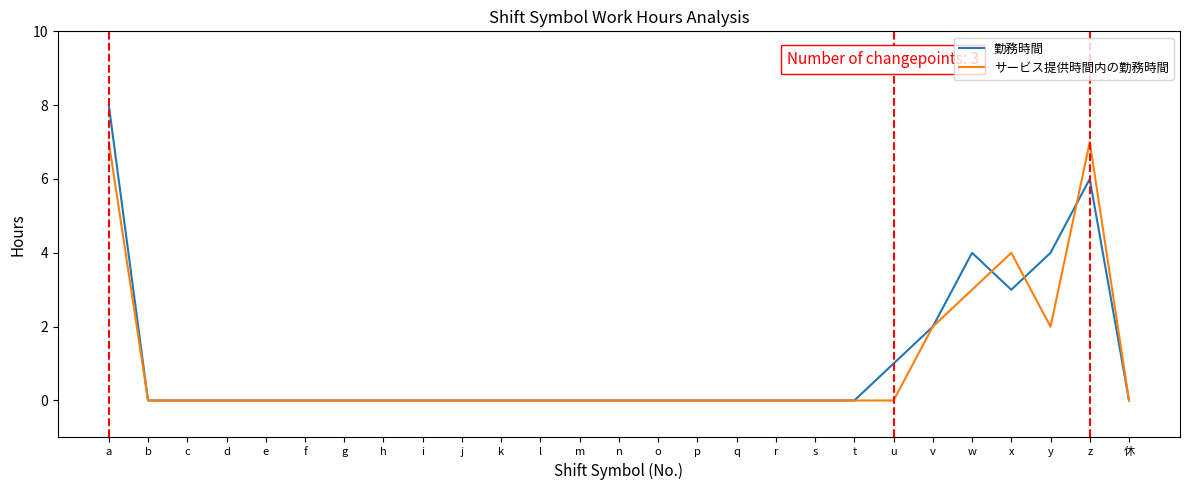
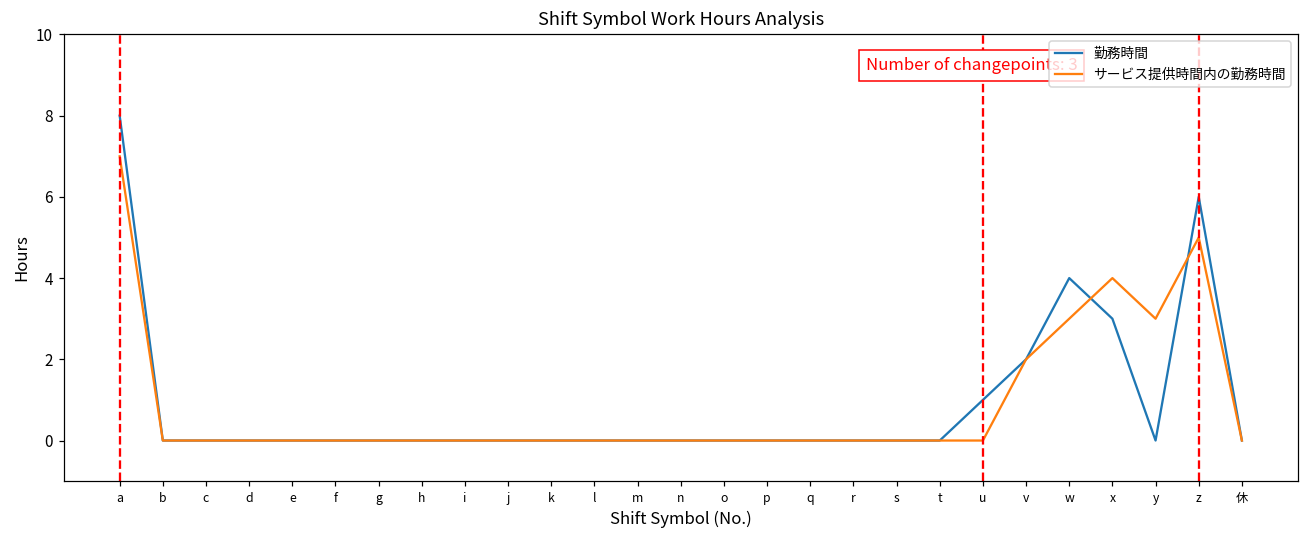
勤務時間, y: 4 -> 0
サービス提供時間内の勤務時間, y: 2 -> 3
サービス提供時間内の勤務時間, z: 7 -> 5
